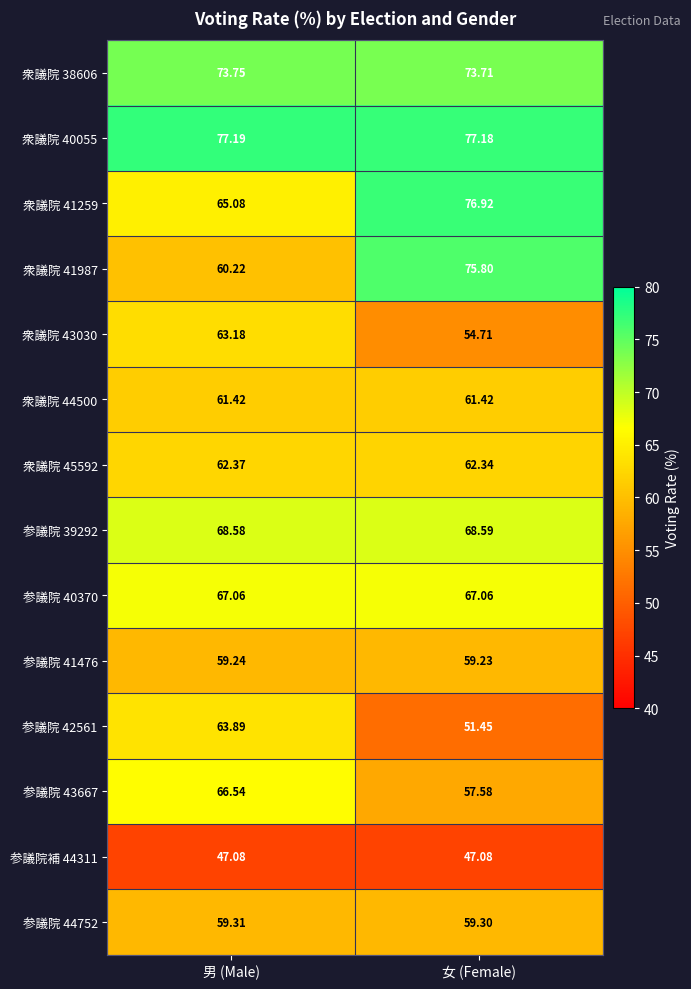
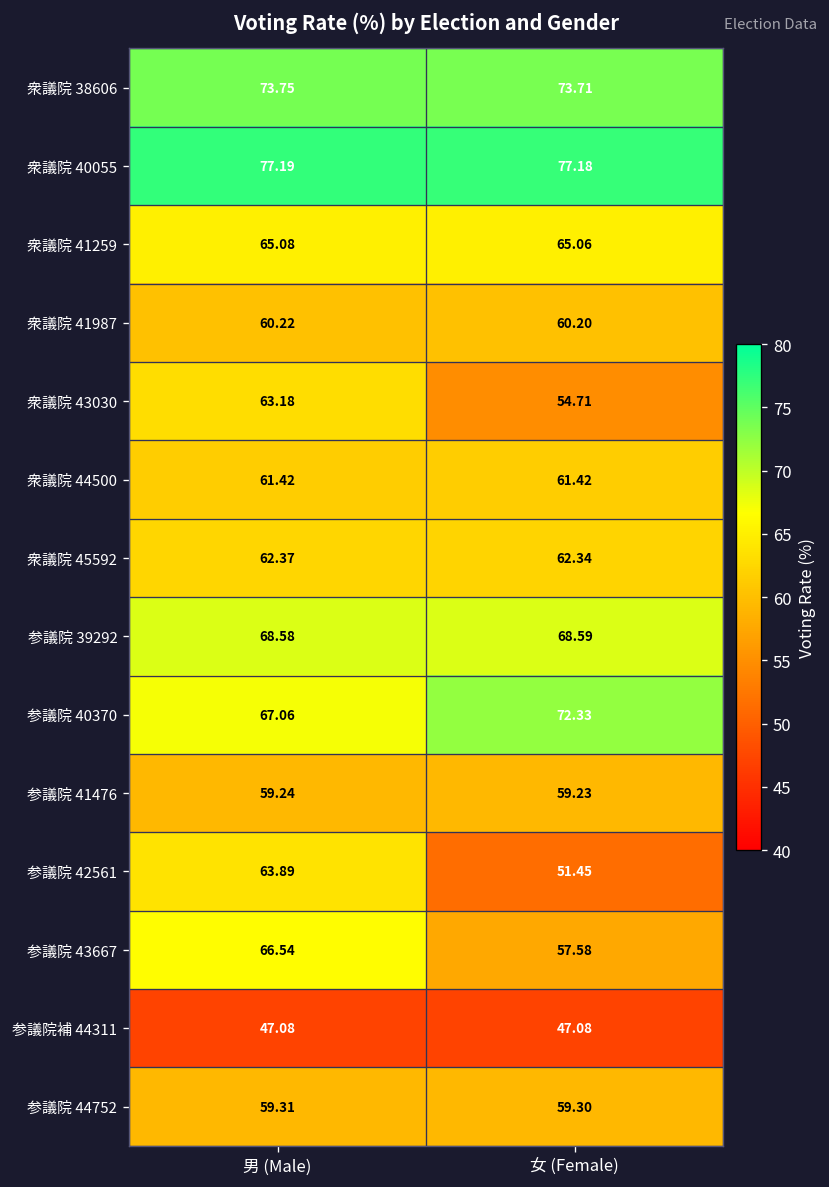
衆議院 41259, 女 (Female): 76.92 -> 65.06
衆議院 41987, 女 (Female): 75.80 -> 60.20
参議院 40370, 女 (Female): 67.06 -> 72.33
